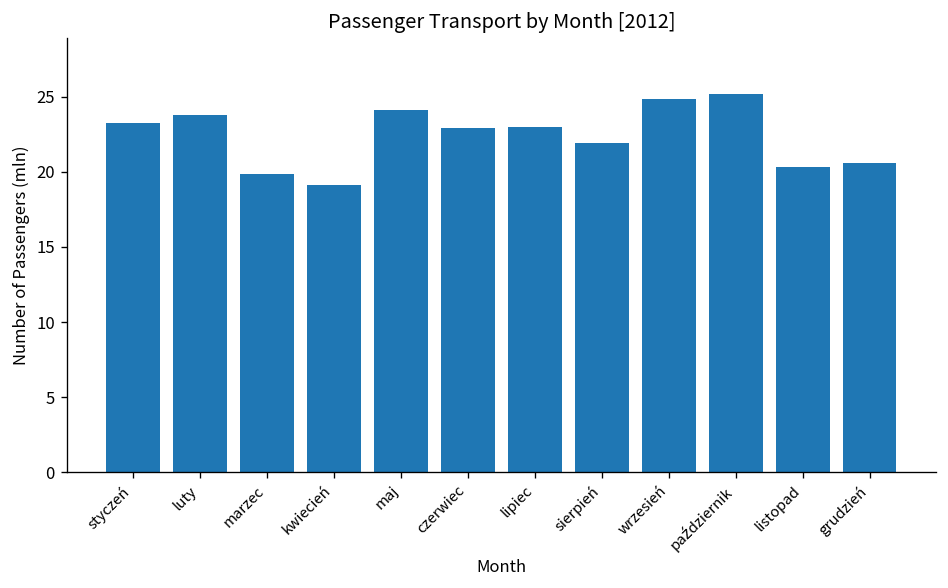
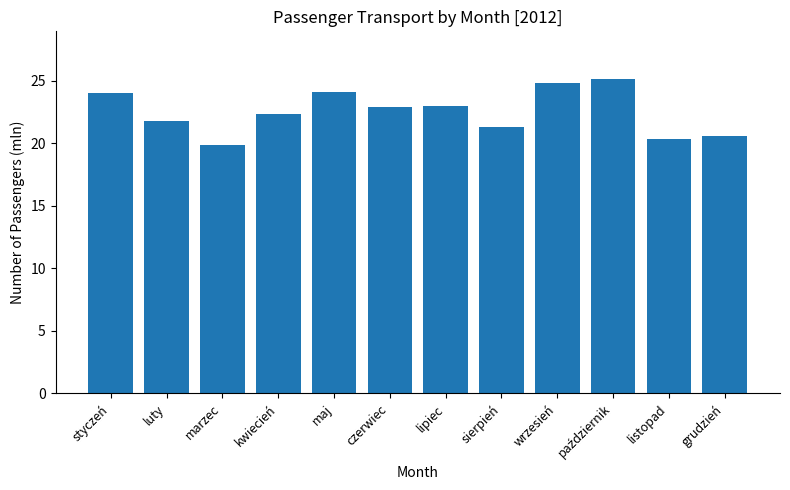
styczeń: 23.2 -> 24.0
luty: 23.8 -> 21.8
kwiecień: 19.1 -> 22.4
sierpień: 21.9 -> 21.3
